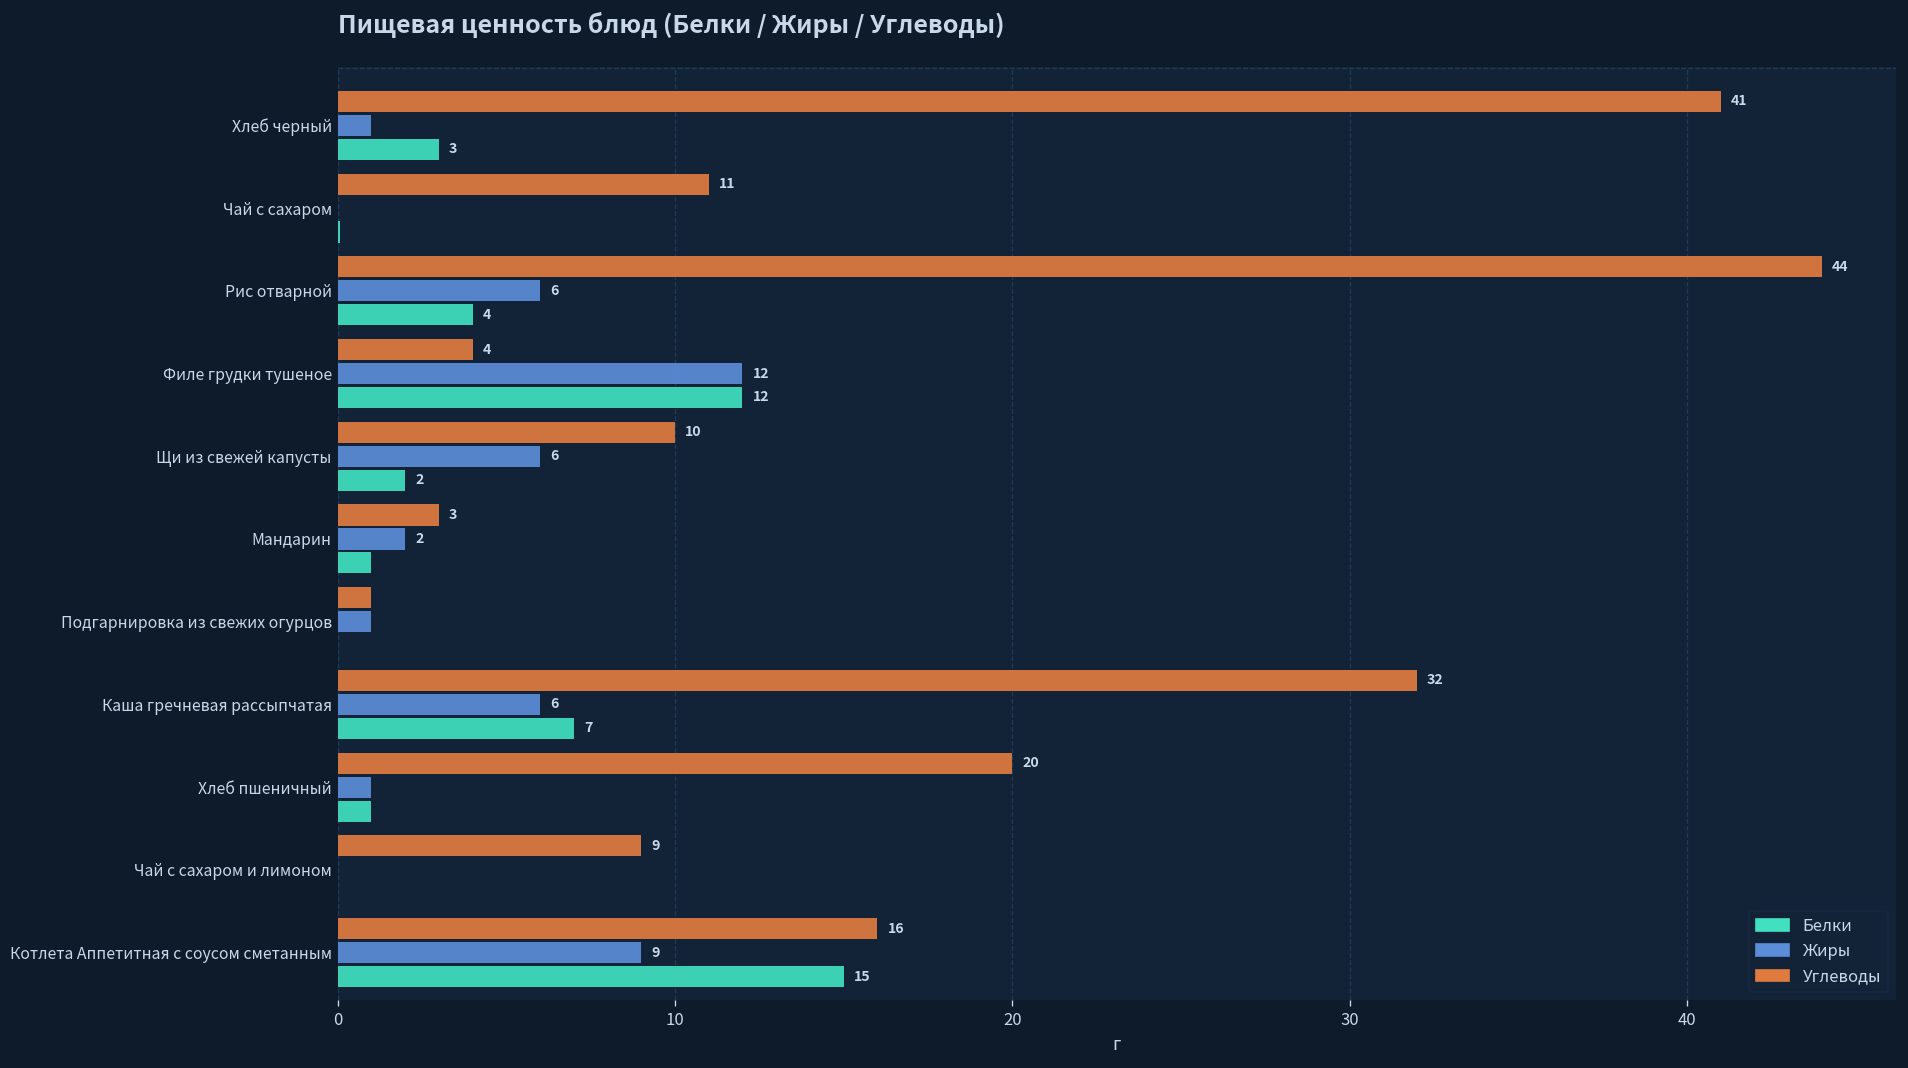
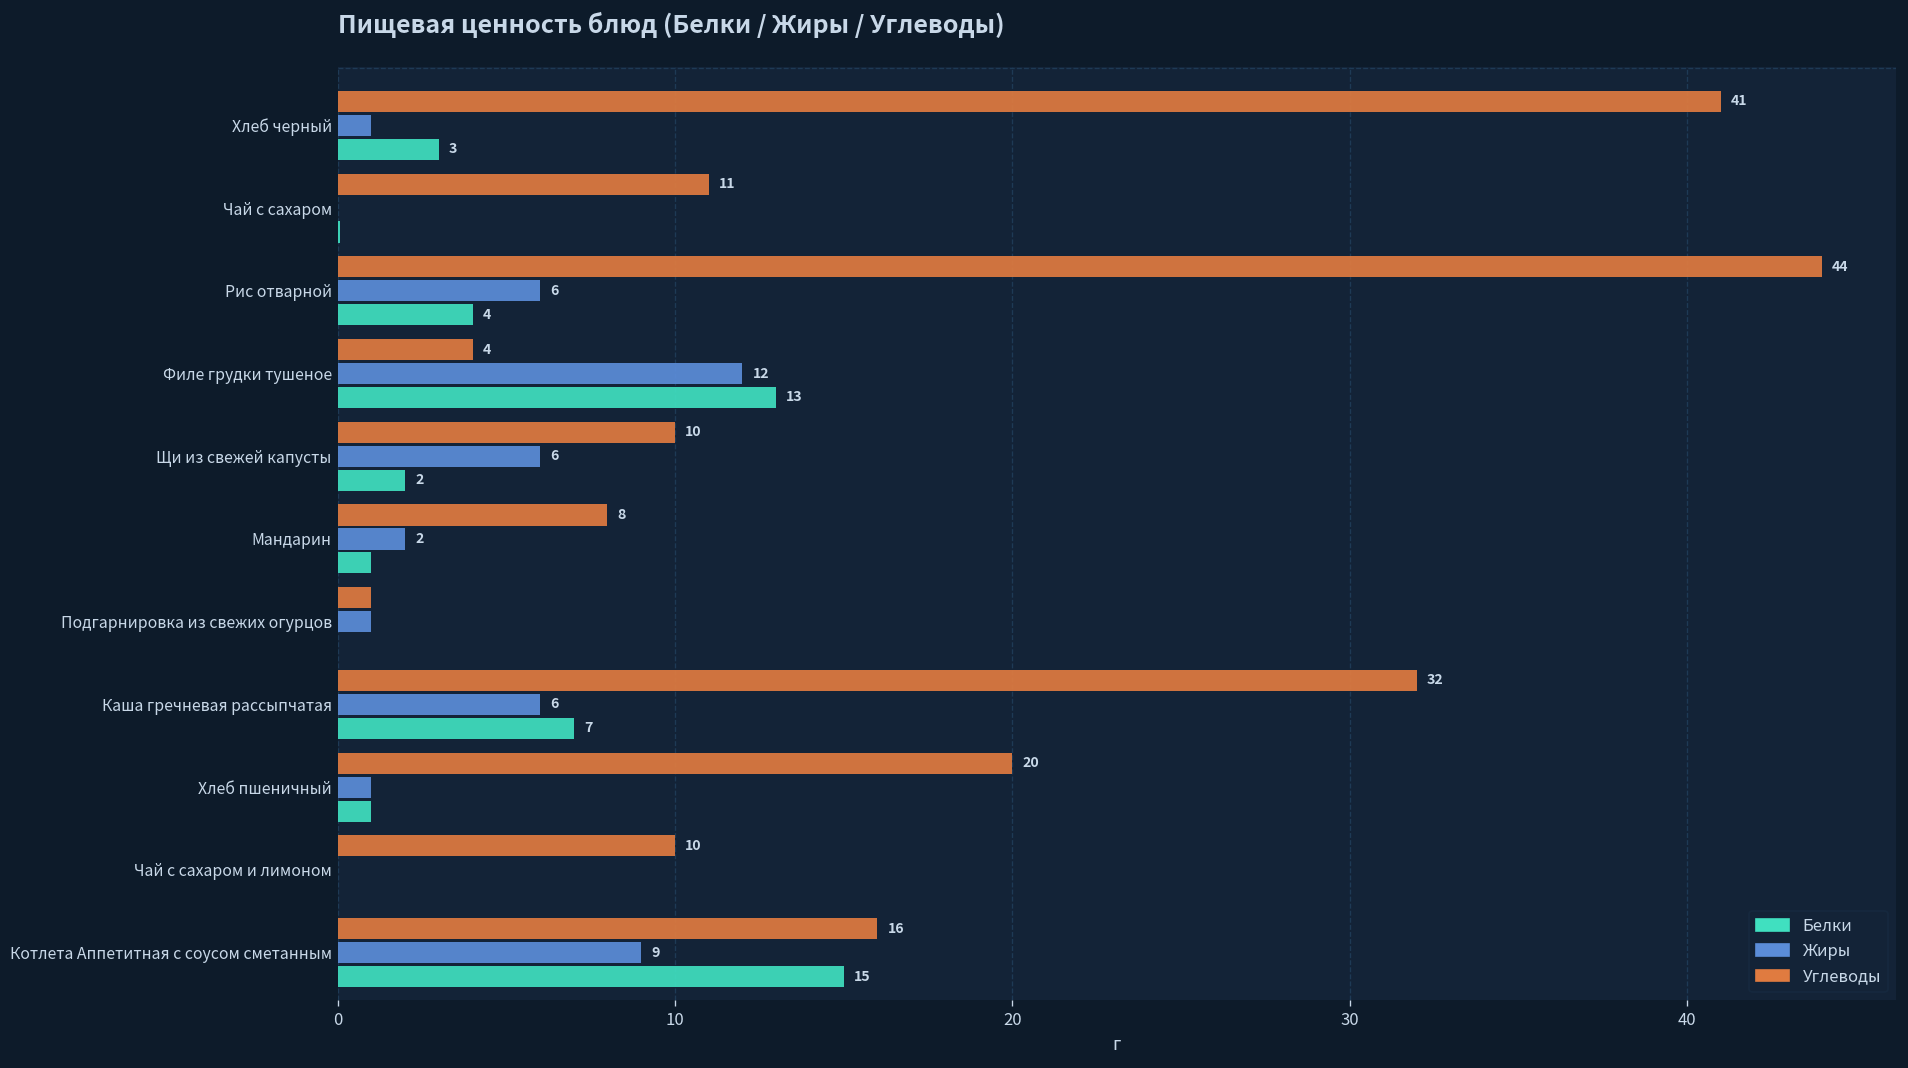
Белки, Филе грудки тушеное: 12 -> 13
Углеводы, Мандарин: 3 -> 8
Углеводы, Чай с сахаром и лимоном: 9 -> 10
